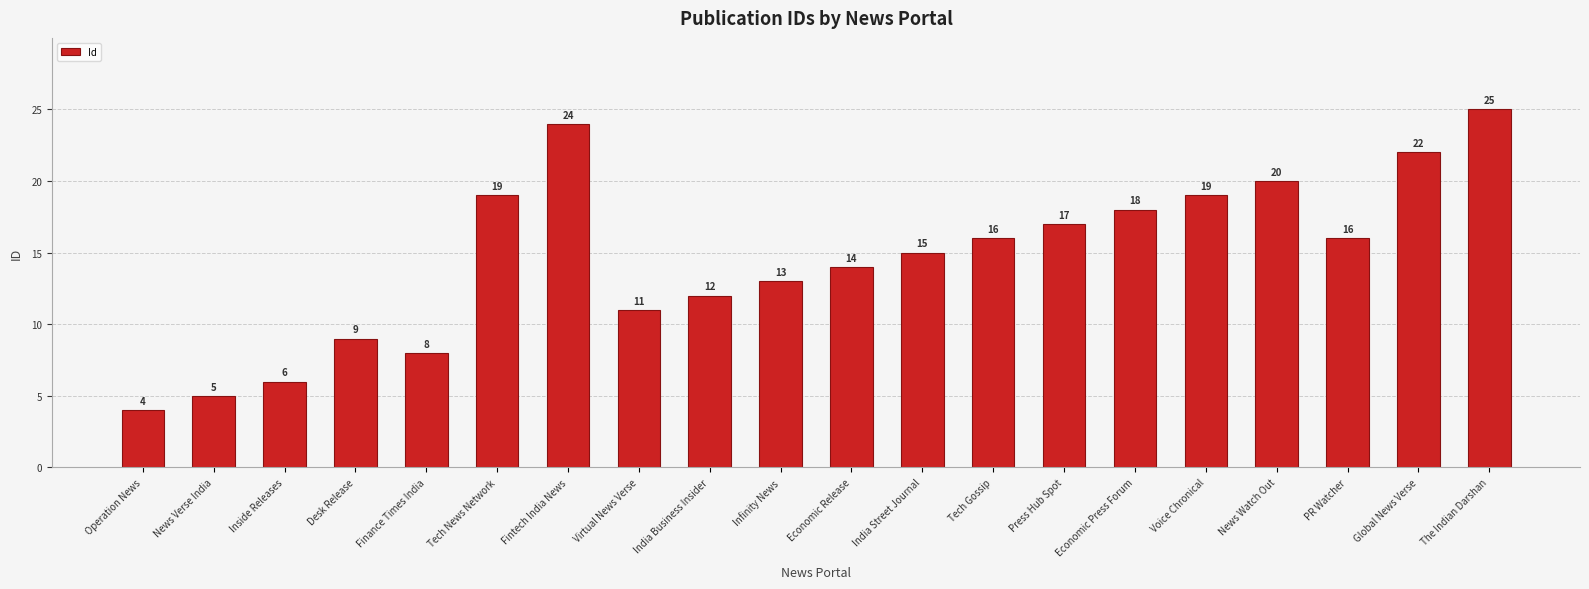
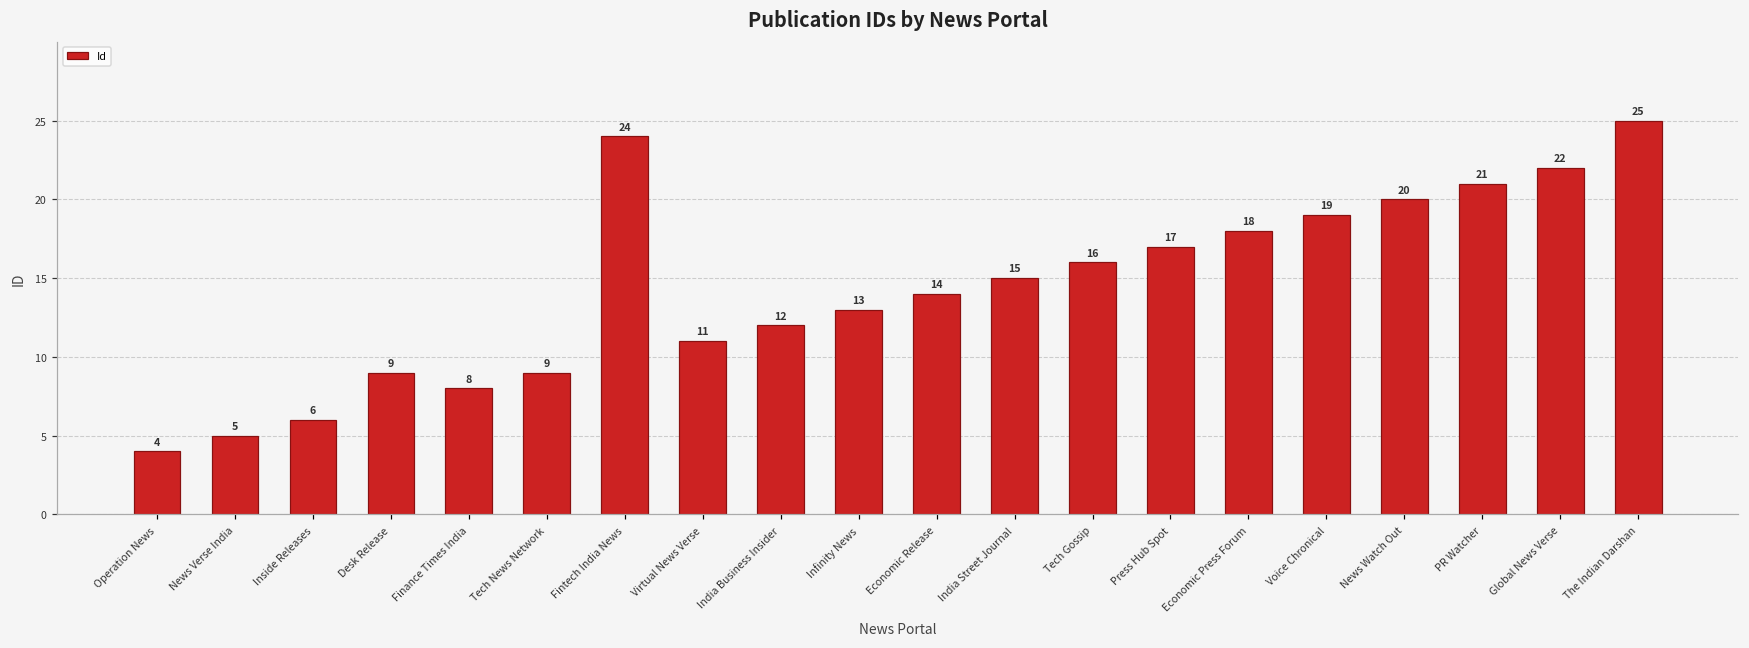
Tech News Network: 19 -> 9
PR Watcher: 16 -> 21
